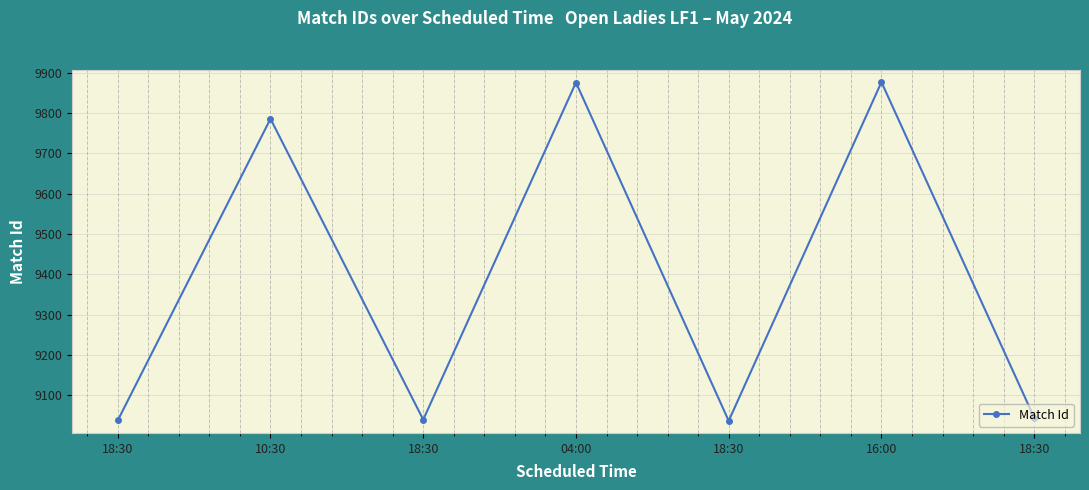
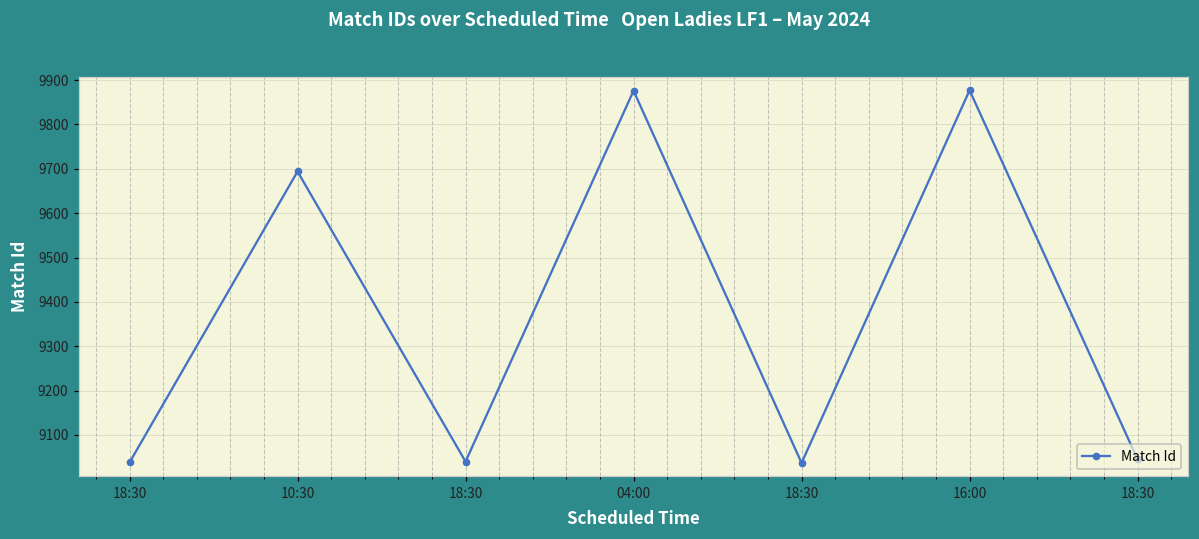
10:30: 9790 -> 9690
